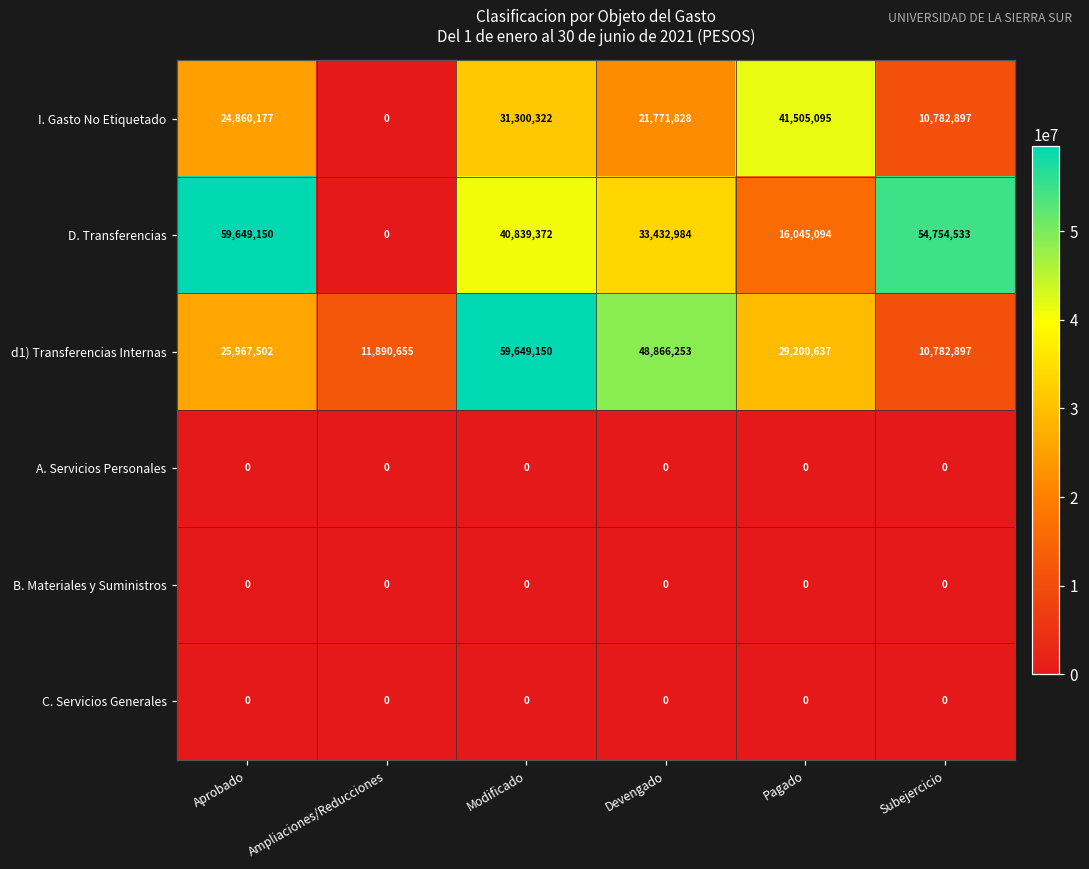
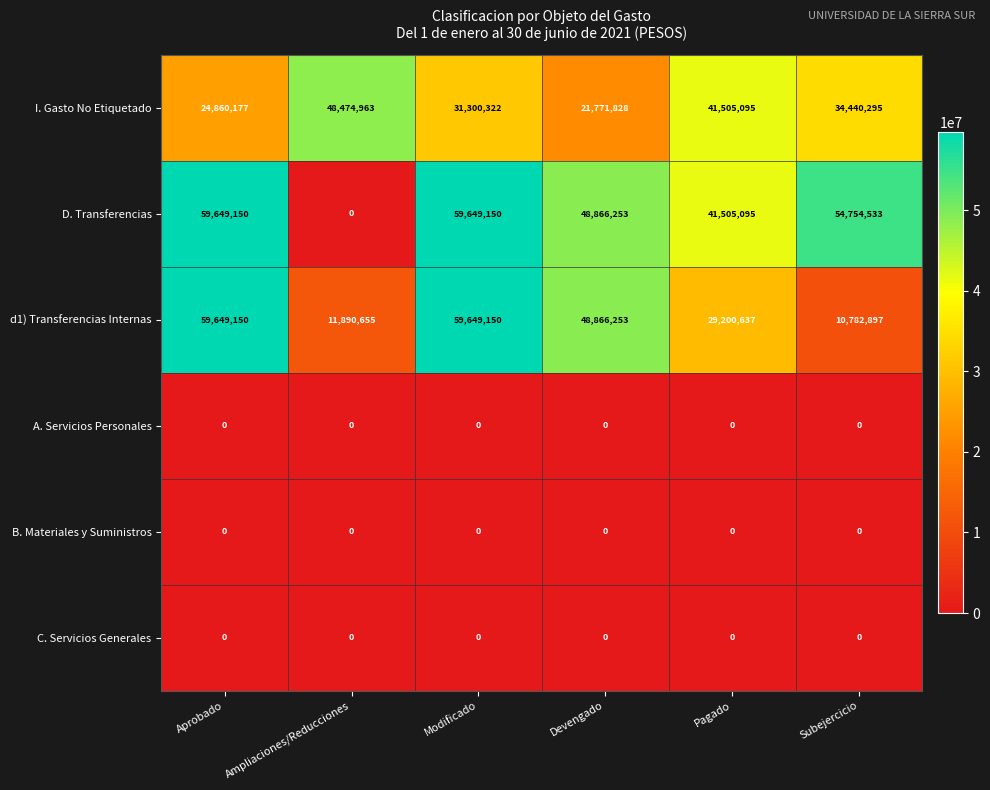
I. Gasto No Etiquetado, Ampliaciones/Reducciones: 0 -> 48,474,963
I. Gasto No Etiquetado, Subejercicio: 10,782,897 -> 34,440,295
D. Transferencias, Modificado: 40,839,372 -> 59,649,150
D. Transferencias, Devengado: 33,432,984 -> 48,866,253
D. Transferencias, Pagado: 16,045,094 -> 41,505,095
d1) Transferencias Internas, Aprobado: 25,967,502 -> 59,649,150
